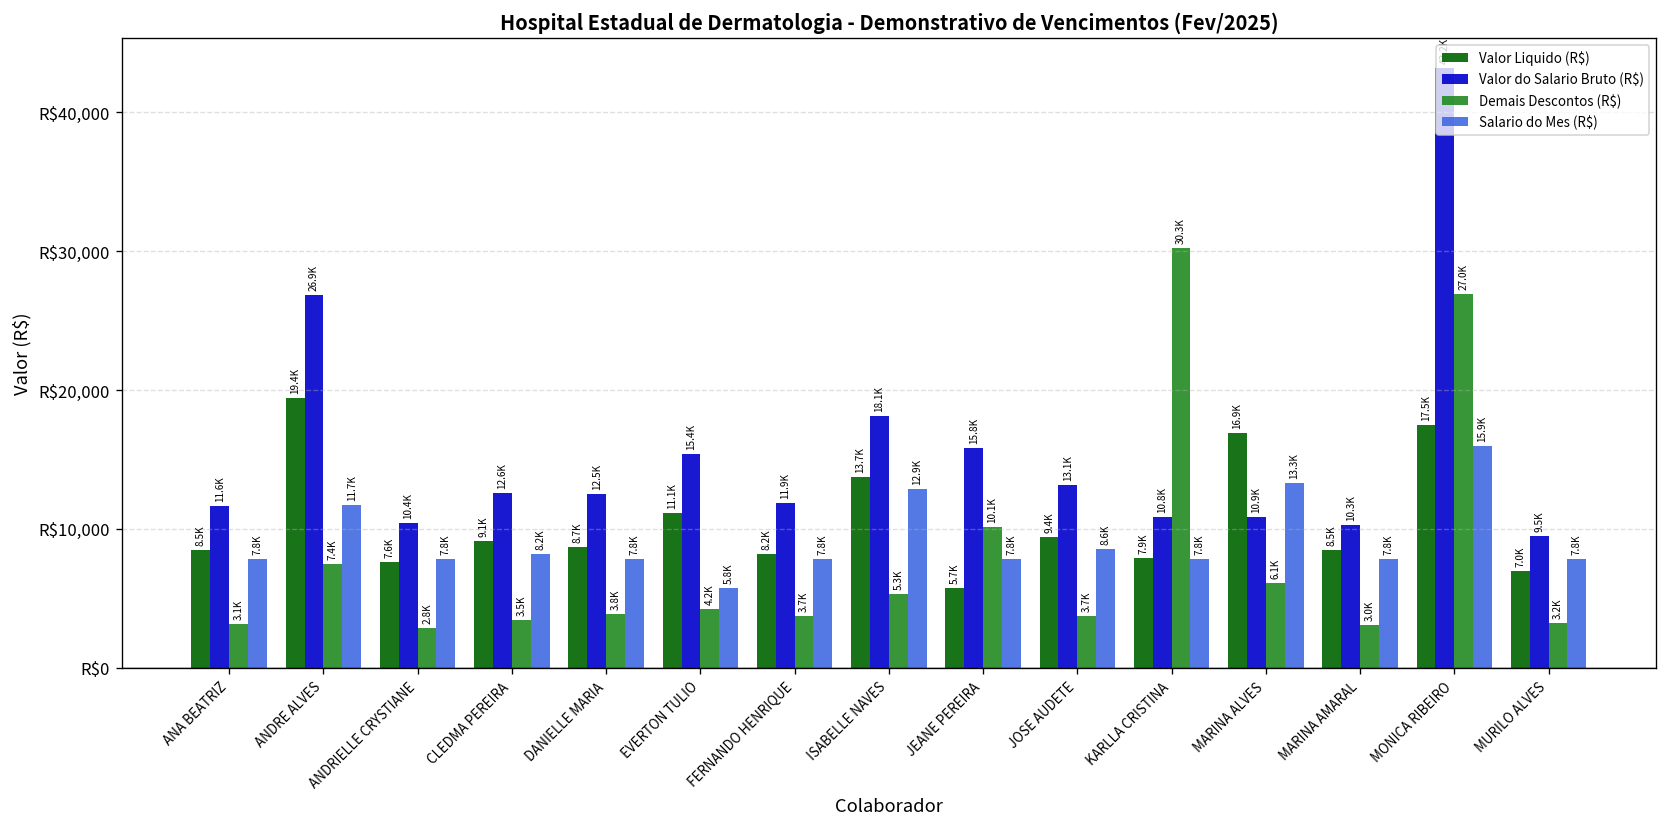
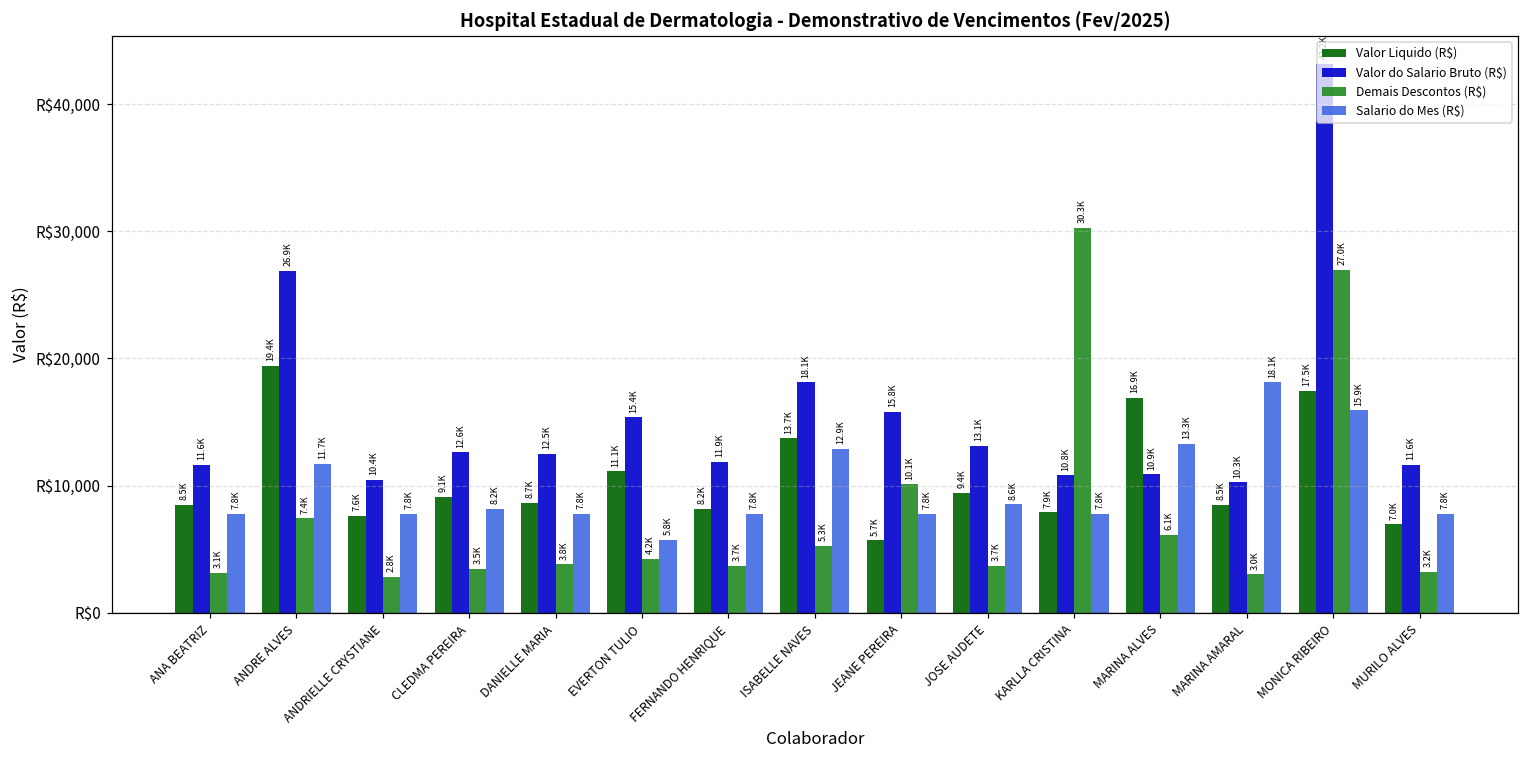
Salario do Mes (R$), MARINA AMARAL: 7.8K -> 18.1K
Valor do Salario Bruto (R$), MURILO ALVES: 9.5K -> 11.6K
